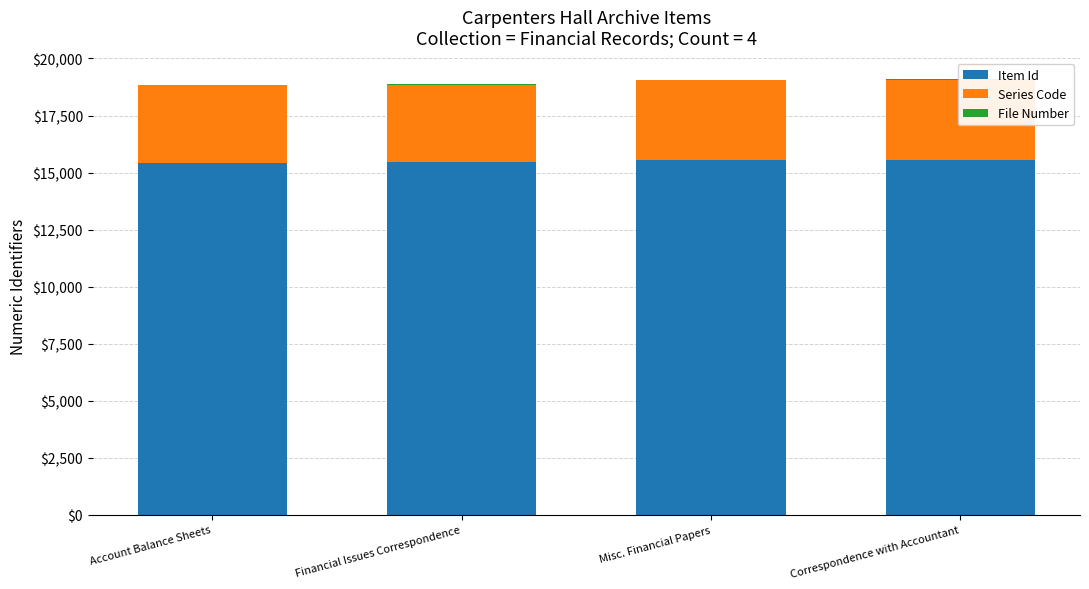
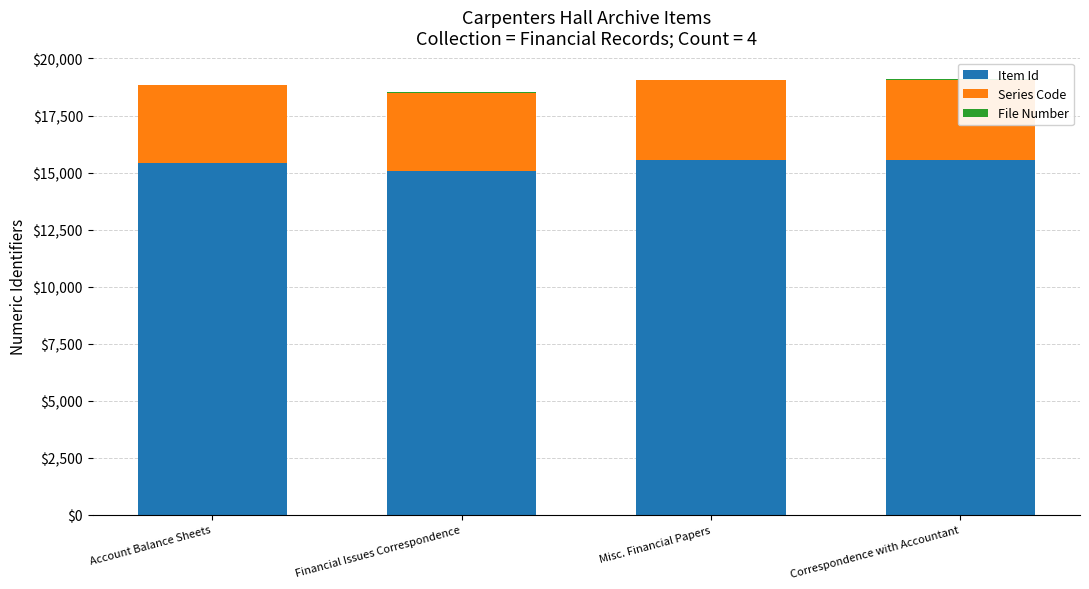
Item Id, Financial Issues Correspondence: $15,400 -> $15,100
